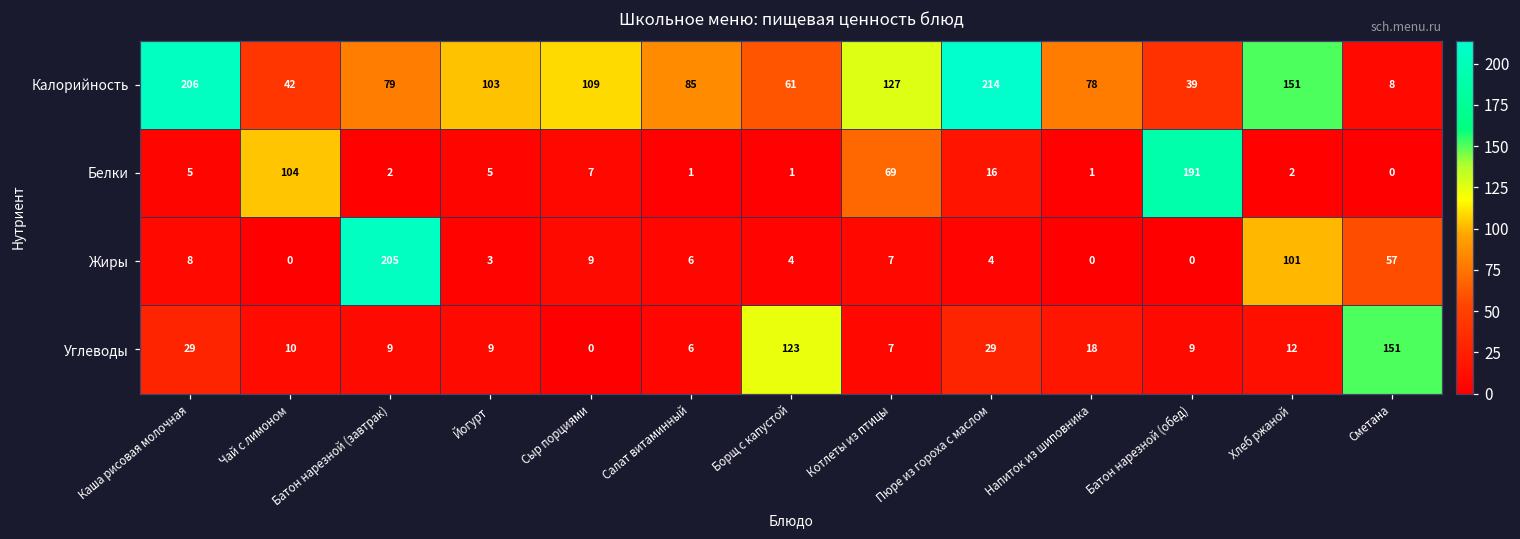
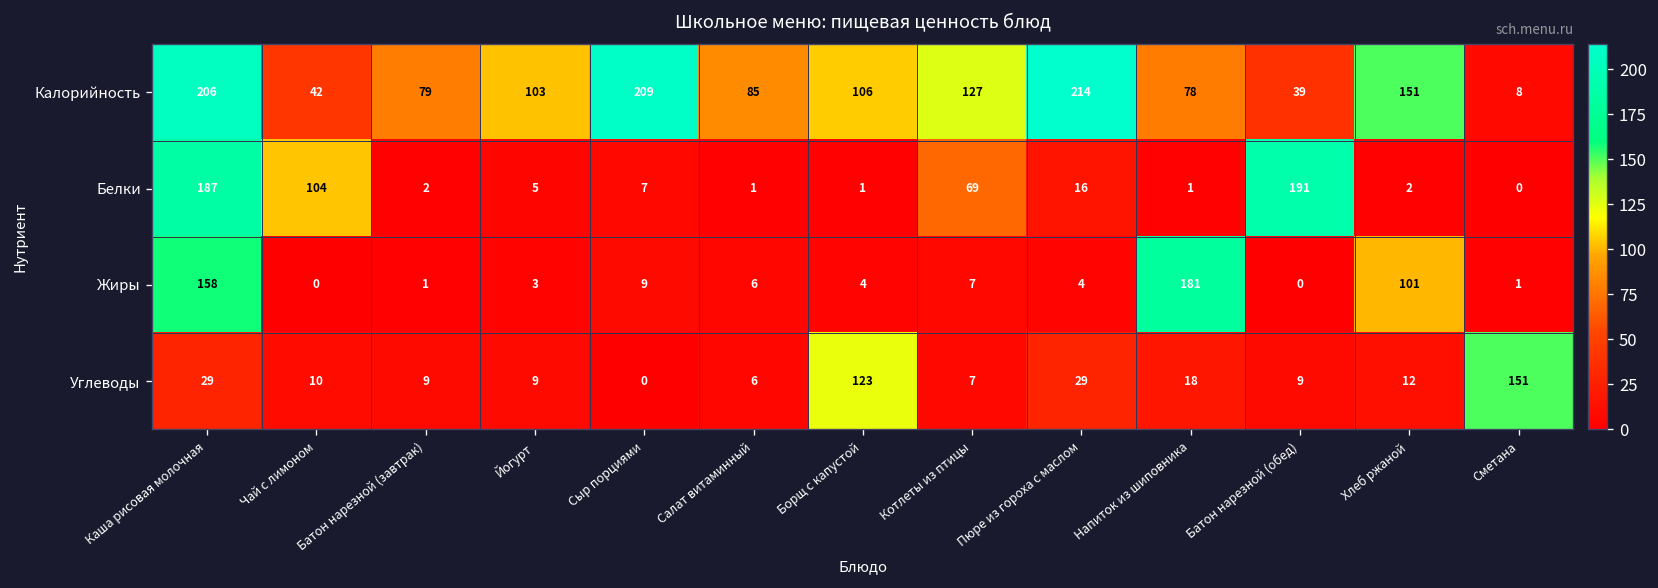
Калорийность, Сыр порциями: 109 -> 209
Калорийность, Борщ с капустой: 61 -> 106
Белки, Каша рисовая молочная: 5 -> 187
Жиры, Каша рисовая молочная: 8 -> 158
Жиры, Батон нарезной (завтрак): 205 -> 1
Жиры, Напиток из шиповника: 0 -> 181
Жиры, Сметана: 57 -> 1
